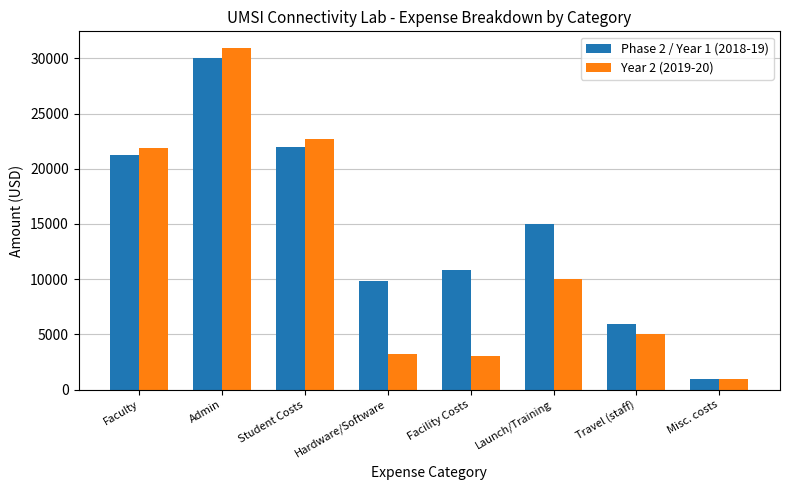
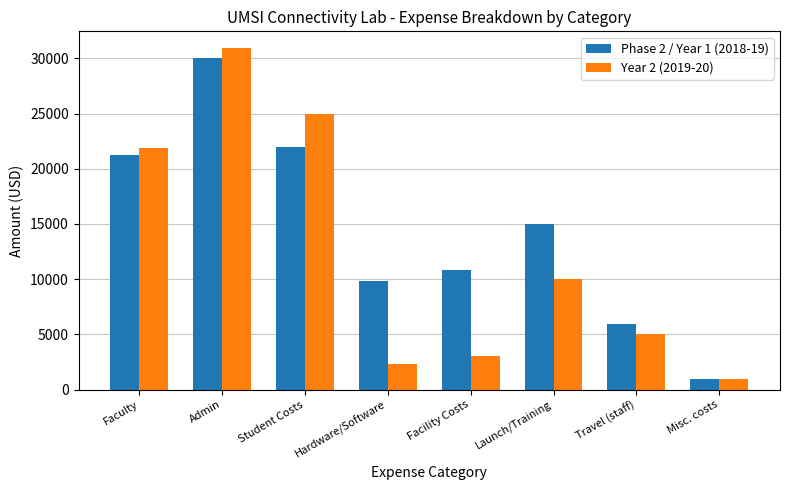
Year 2 (2019-20), Student Costs: 22700 -> 25000
Year 2 (2019-20), Hardware/Software: 3200 -> 2300
